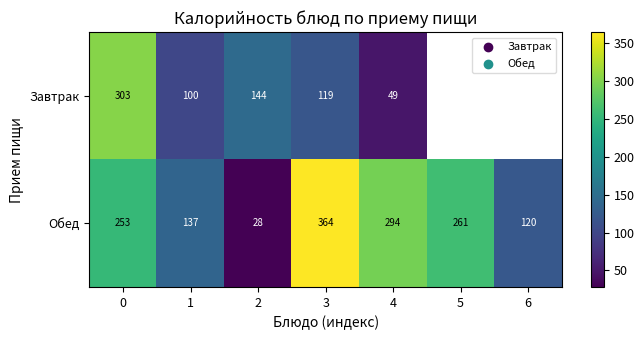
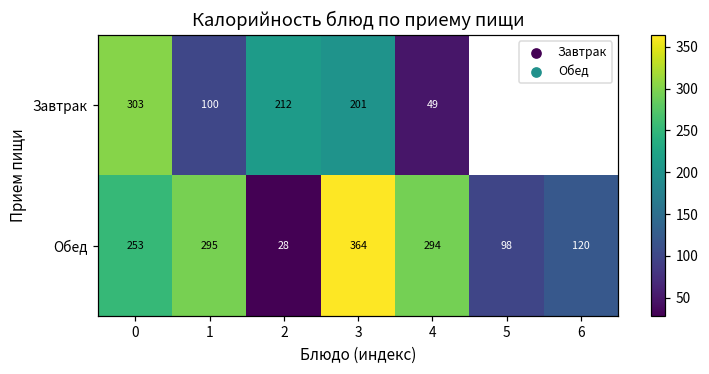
Завтрак, 2: 144 -> 212
Завтрак, 3: 119 -> 201
Обед, 1: 137 -> 295
Обед, 5: 261 -> 98
